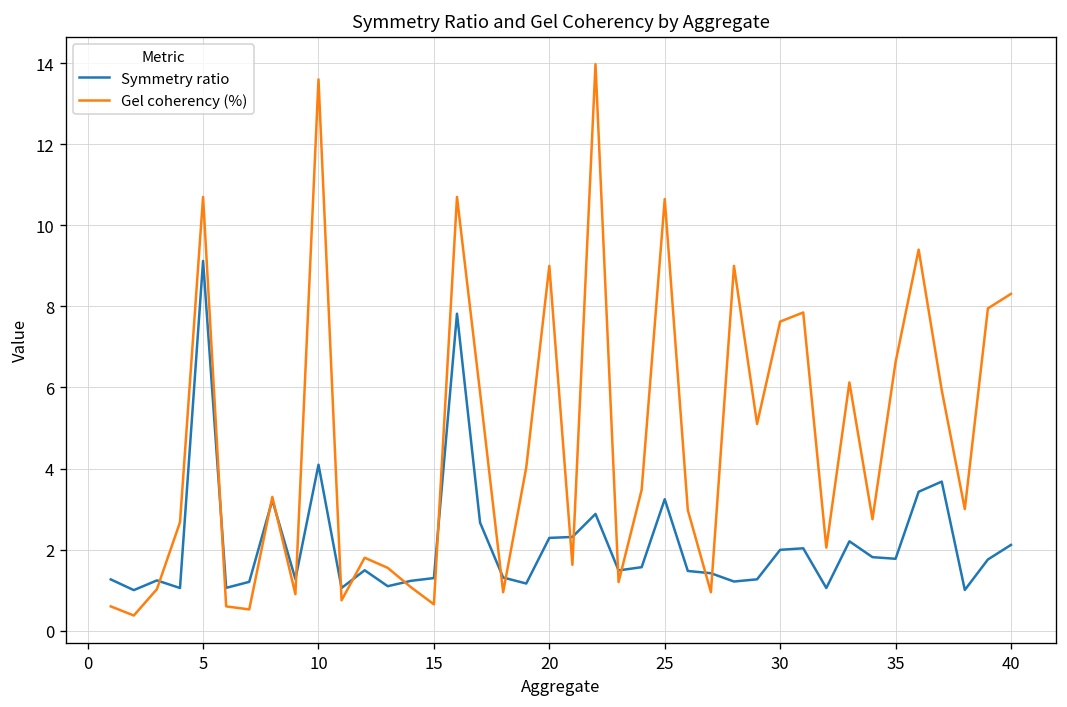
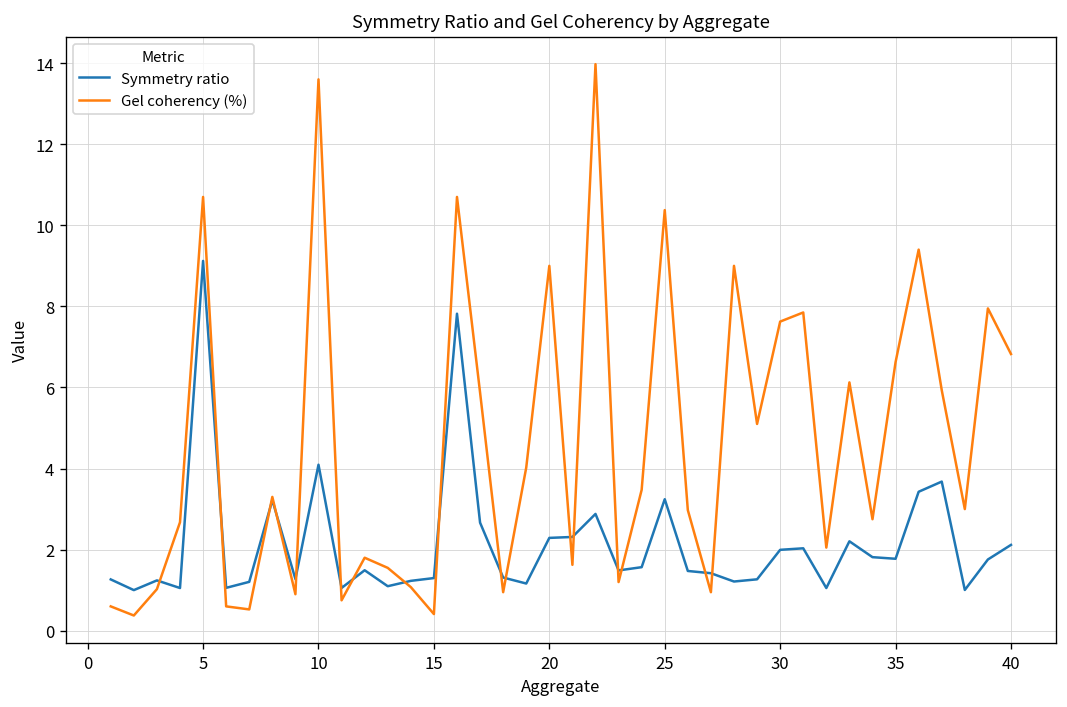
Gel coherency (%), 15: 0.7 -> 0.4
Gel coherency (%), 25: 10.7 -> 10.4
Gel coherency (%), 40: 8.3 -> 6.8
